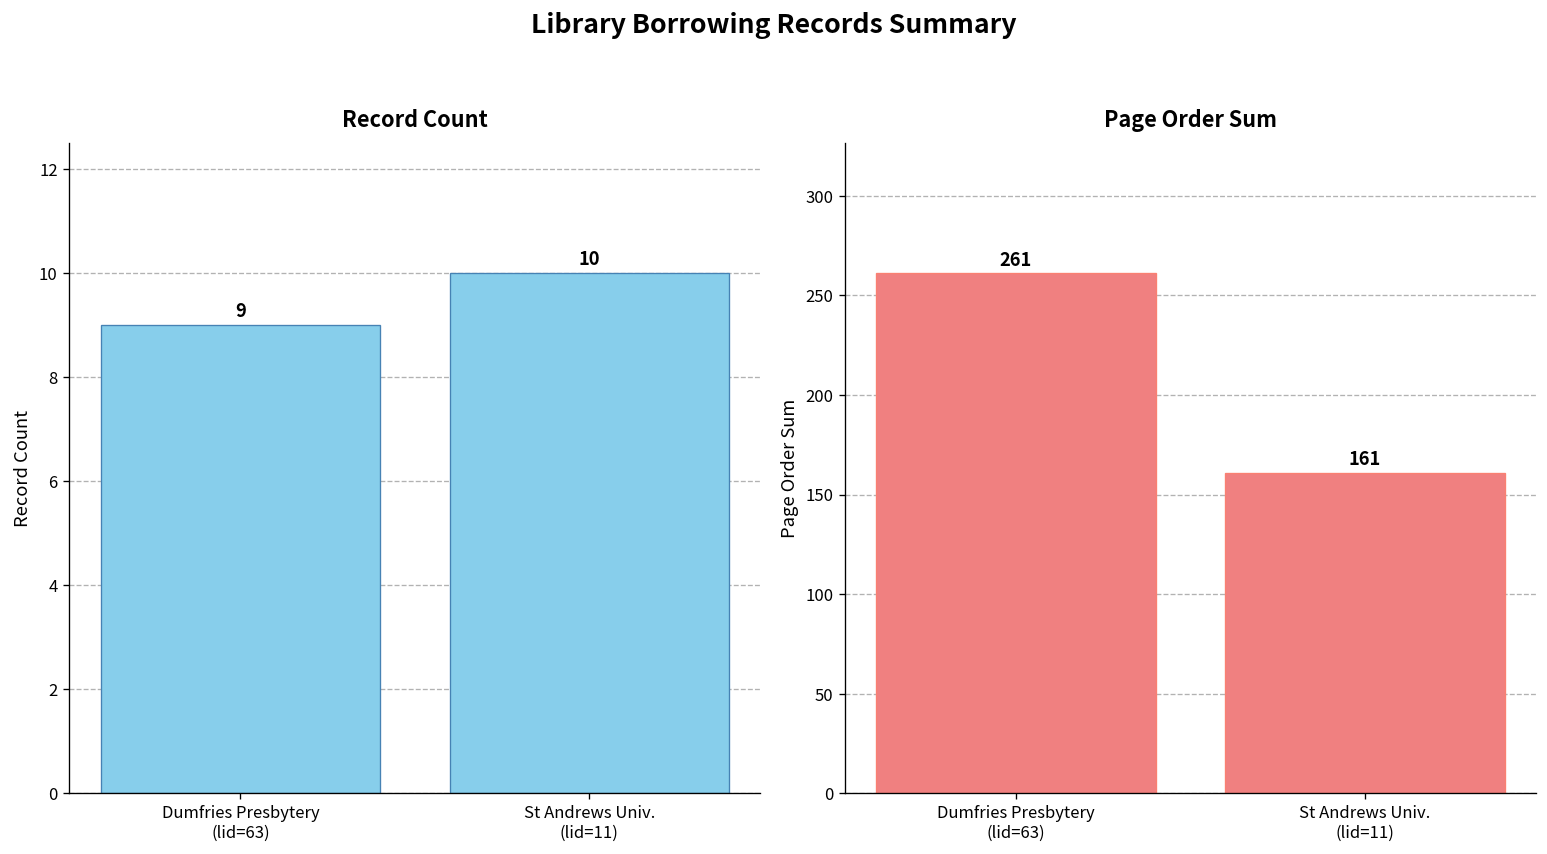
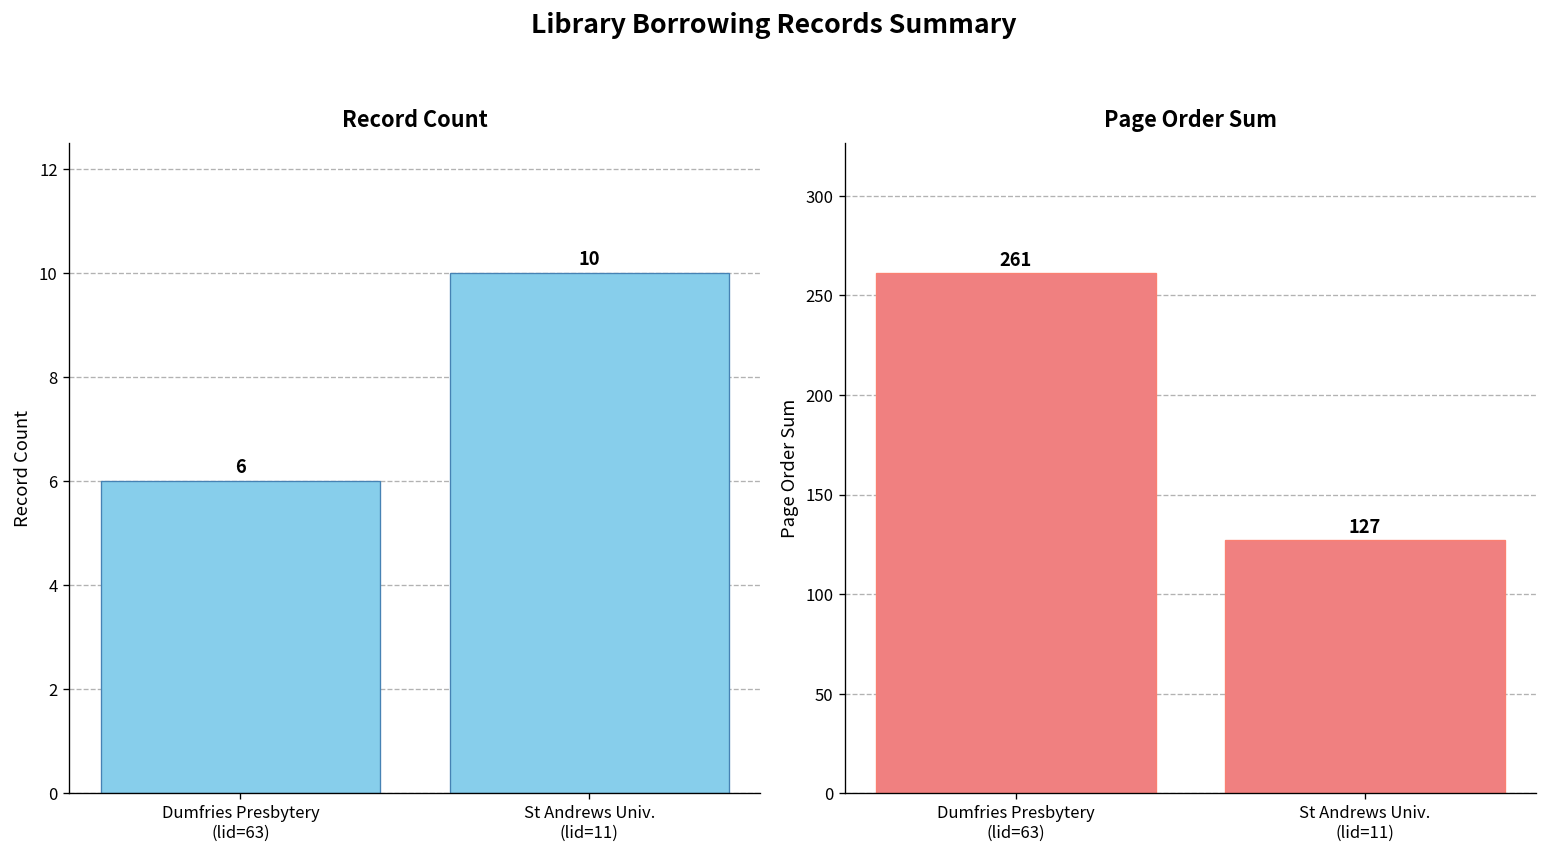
Record Count, Dumfries Presbytery (lid=63): 9 -> 6
Page Order Sum, St Andrews Univ. (lid=11): 161 -> 127
